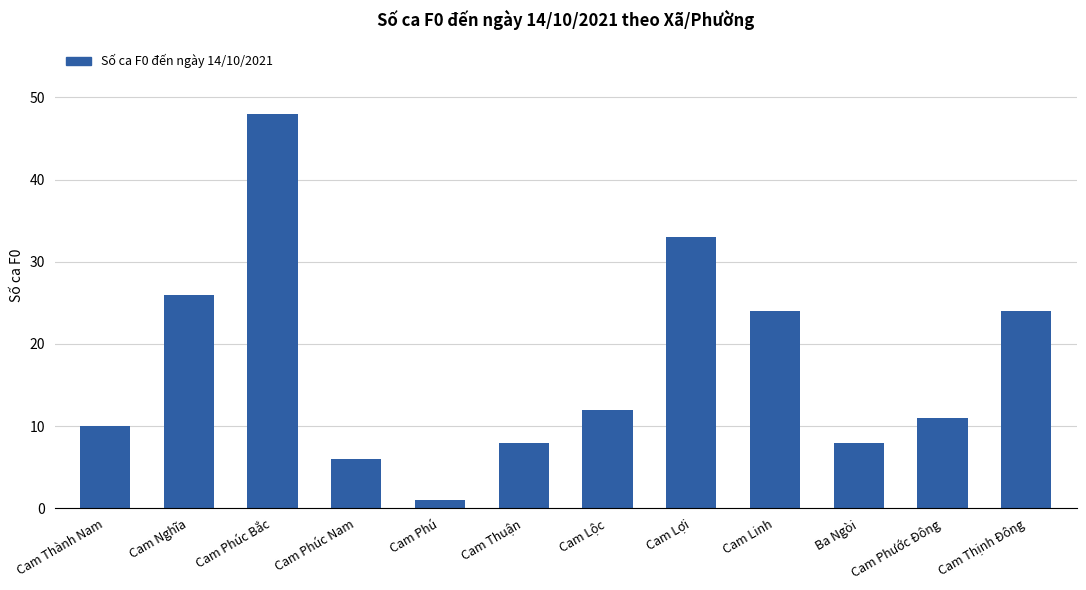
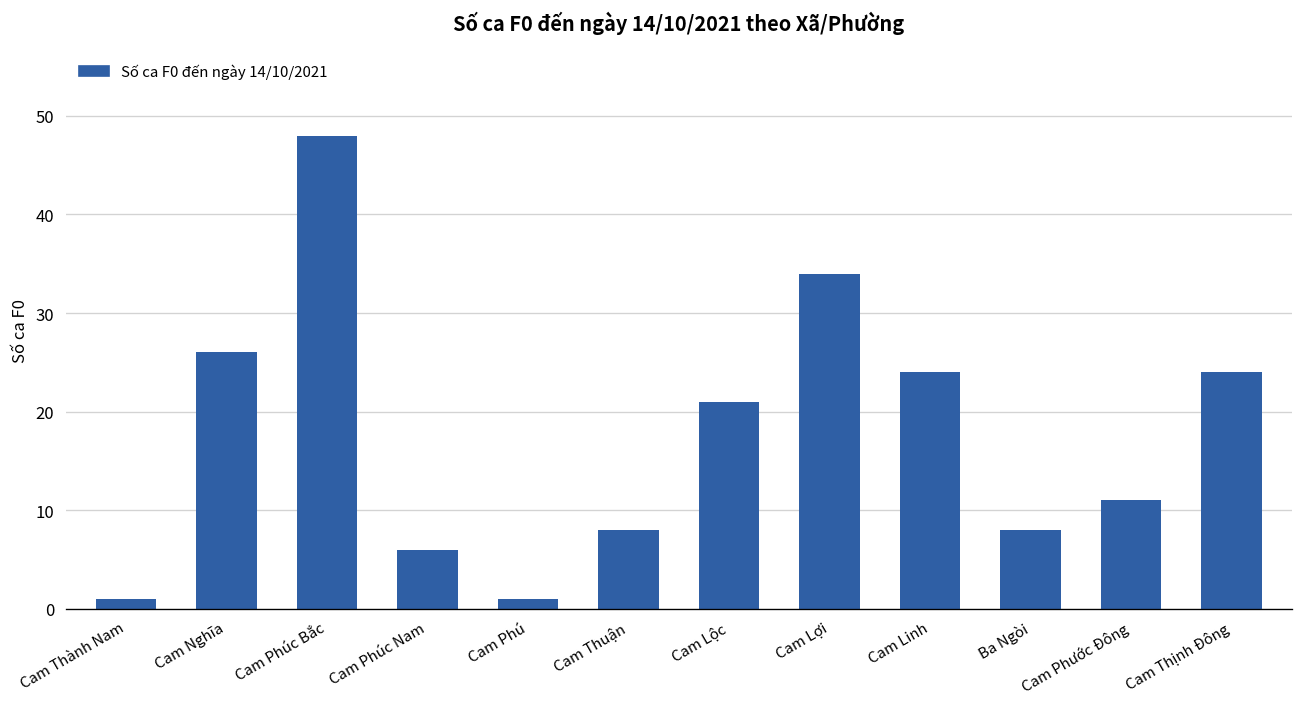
Cam Thành Nam: 10 -> 1
Cam Lộc: 12 -> 21
Cam Lợi: 33 -> 34
